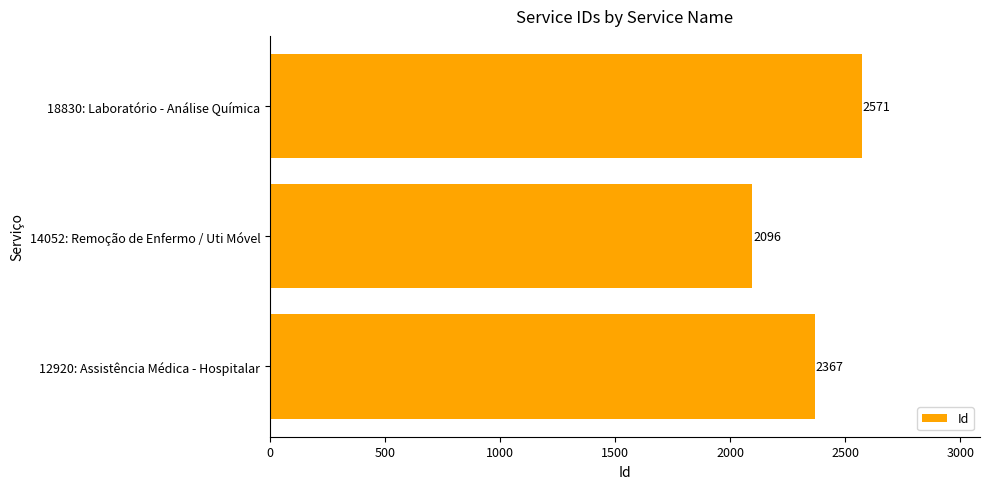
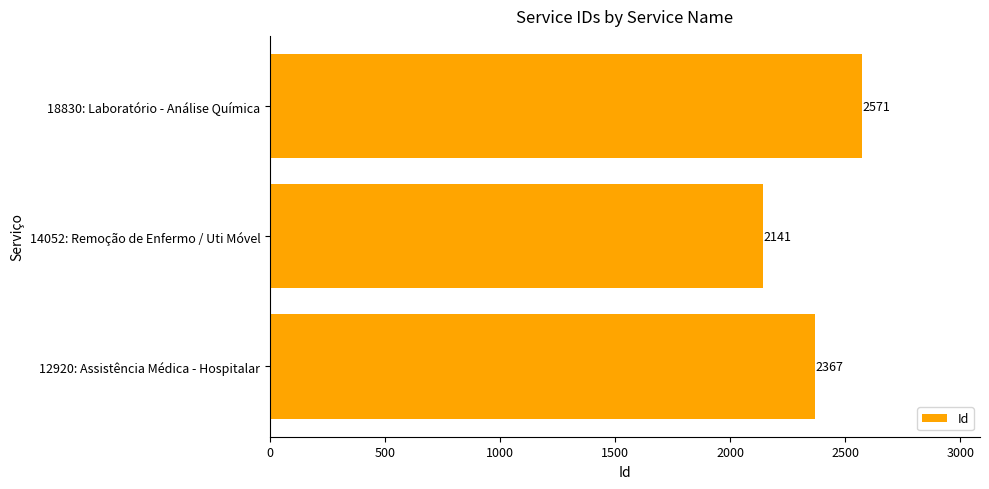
14052: Remoção de Enfermo / Uti Móvel: 2096 -> 2141
